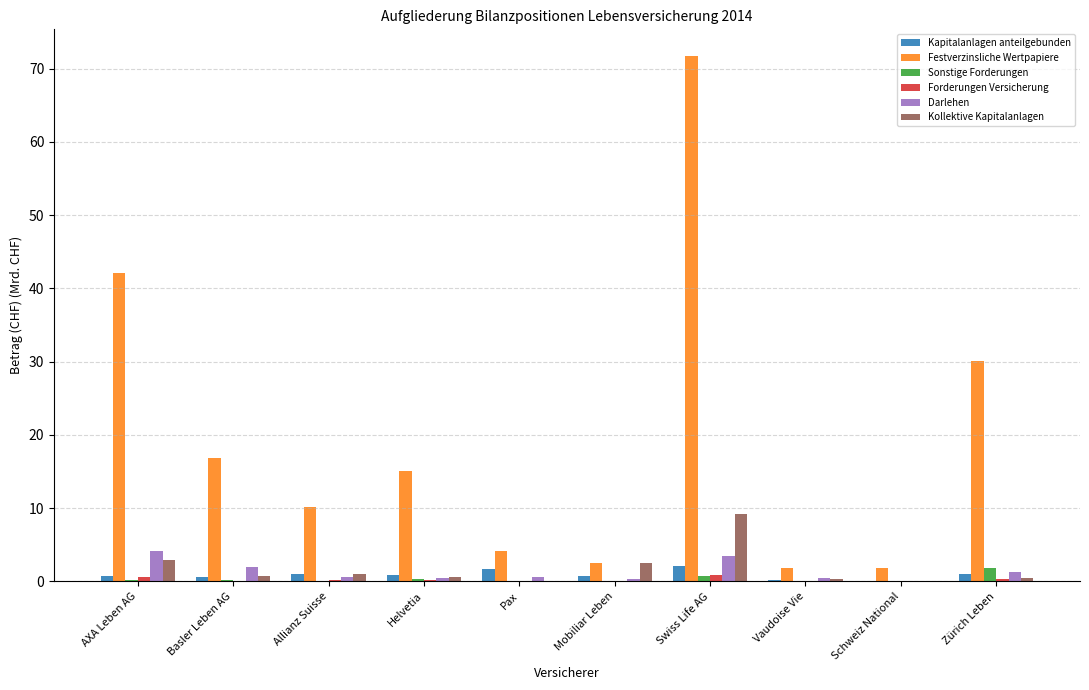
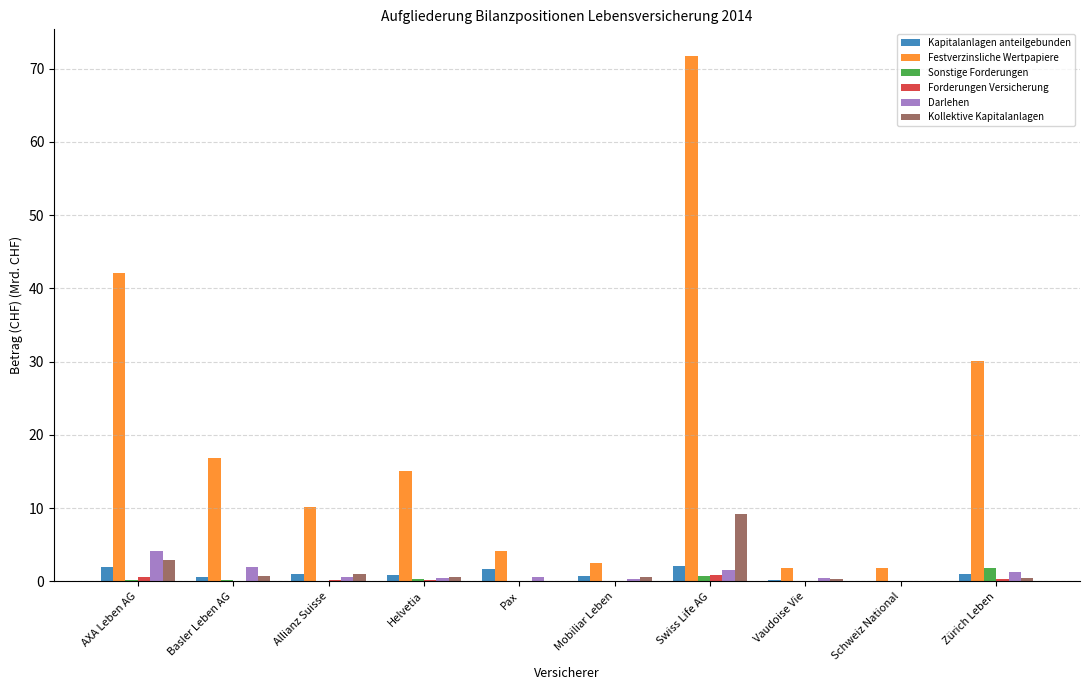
Kapitalanlagen anteilgebunden, AXA Leben AG: 1 -> 2
Kollektive Kapitalanlagen, Mobiliar Leben: 2 -> 1
Darlehen, Swiss Life AG: 3 -> 2
